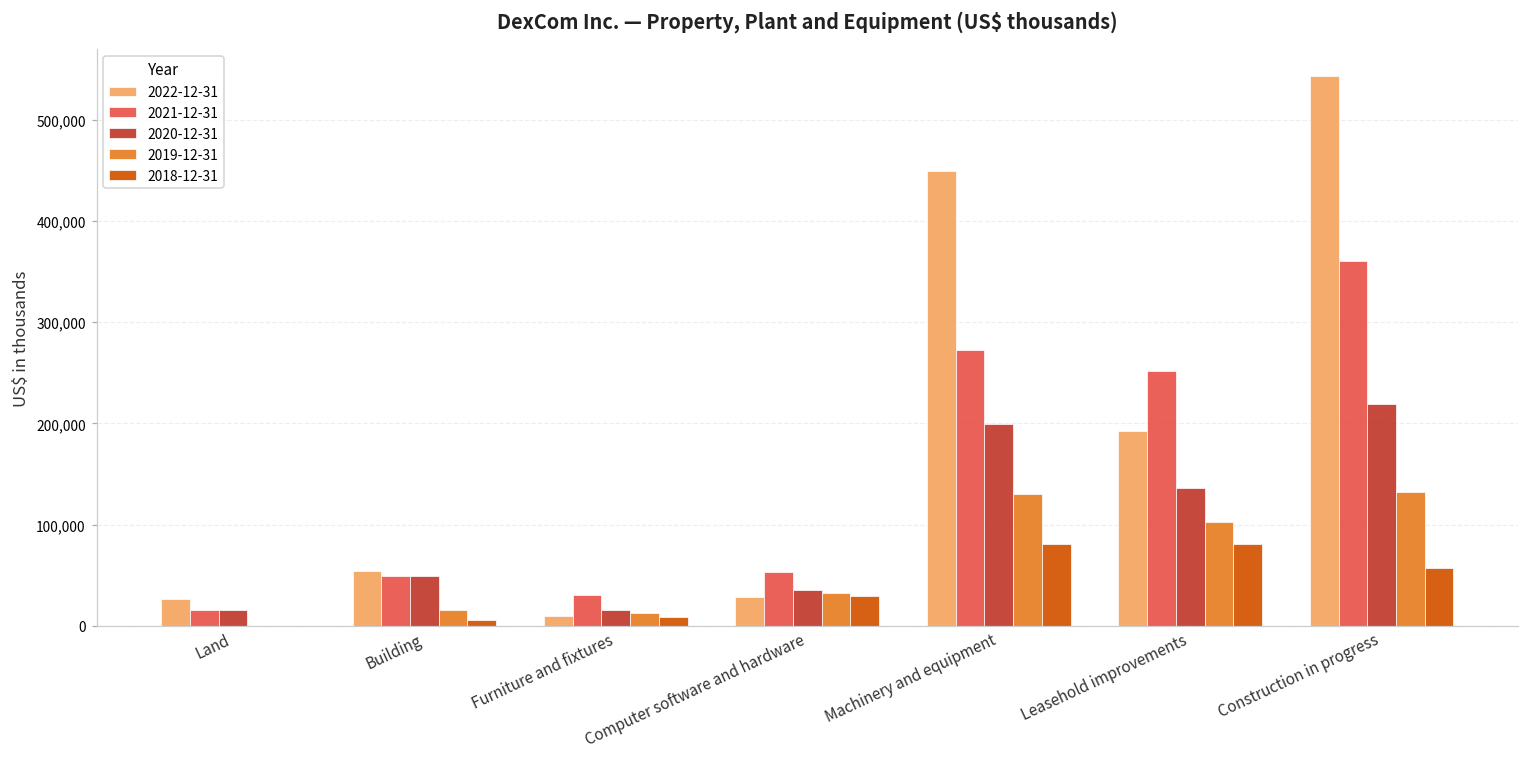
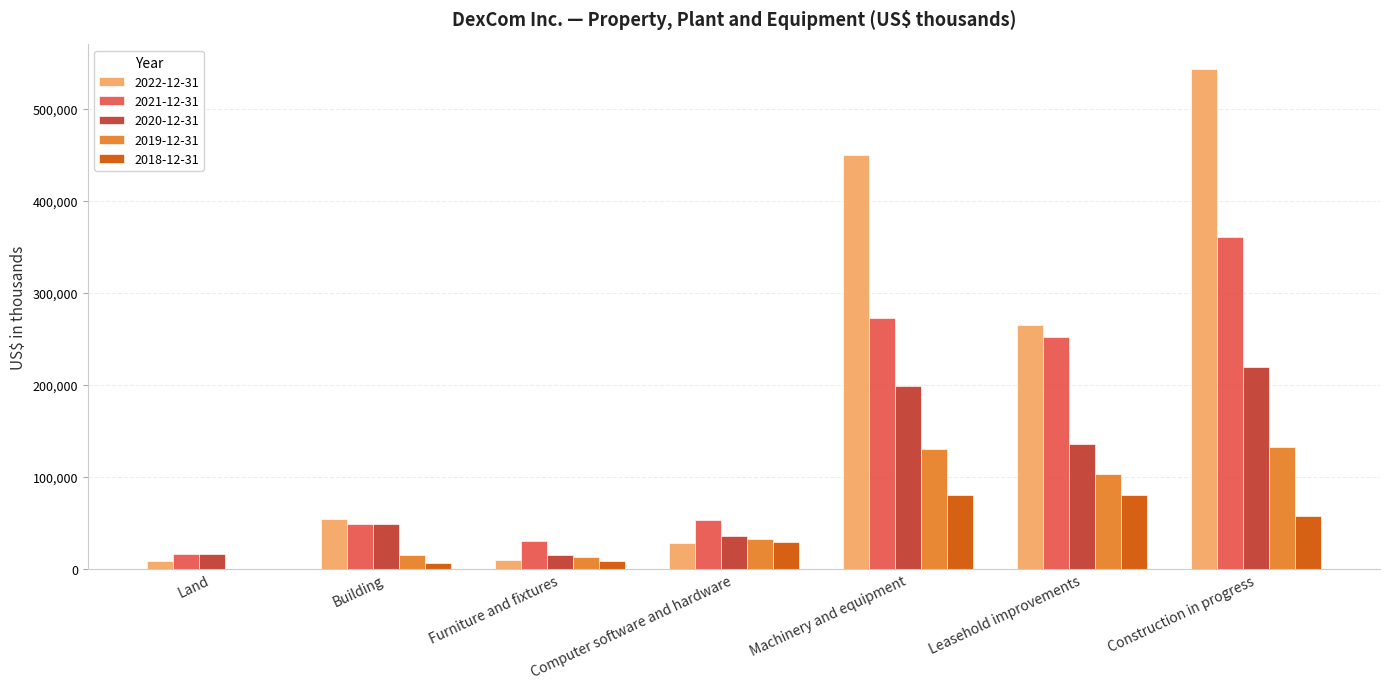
2022-12-31, Land: 30,000 -> 10,000
2022-12-31, Leasehold improvements: 190,000 -> 260,000
